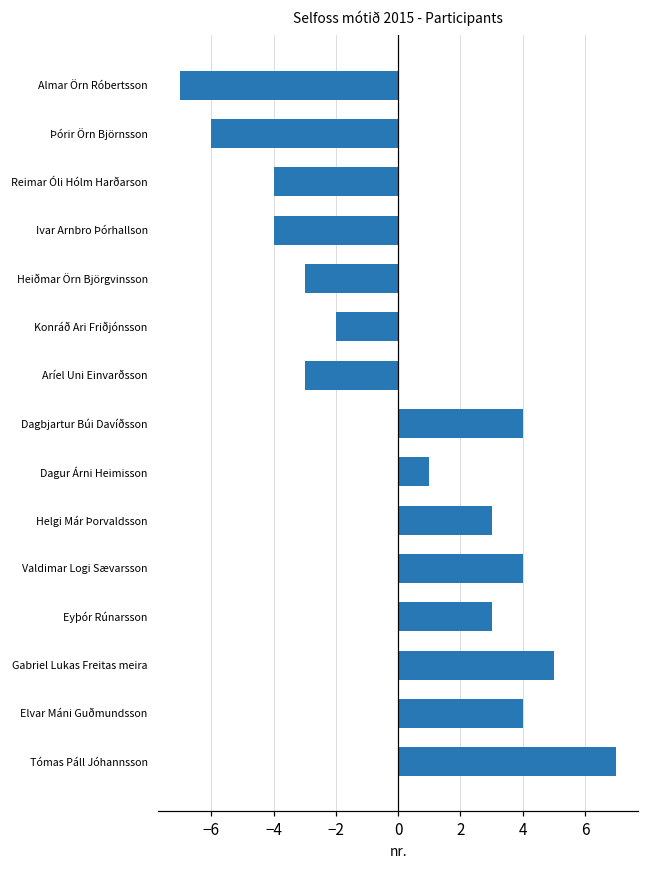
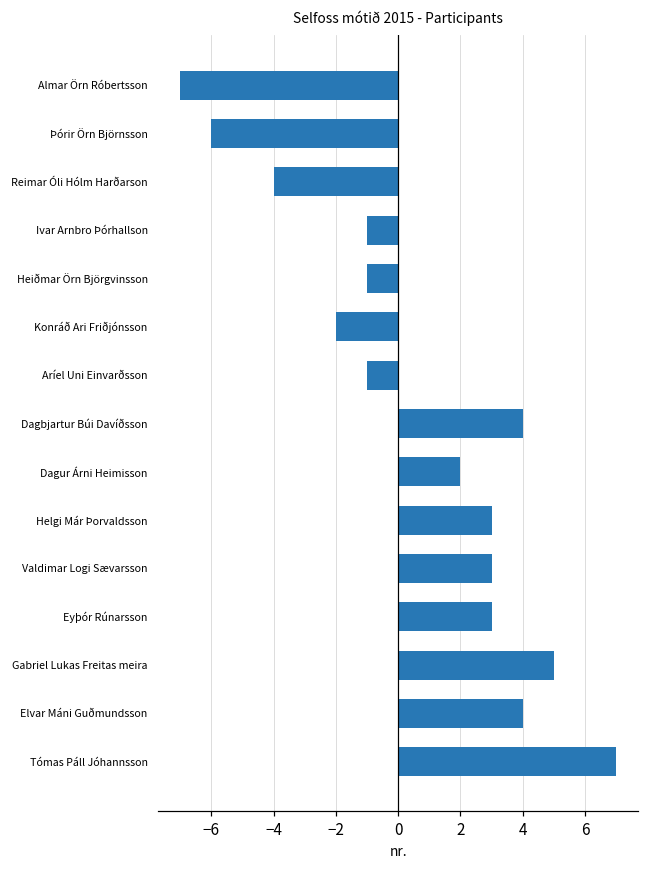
Ivar Arnbro Þórhallson: -4.0 -> -1.0
Heiðmar Örn Björgvinsson: -3.0 -> -1.0
Aríel Uni Einvarðsson: -3.0 -> -1.0
Dagur Árni Heimisson: 1.0 -> 2.0
Valdimar Logi Sævarsson: 4.0 -> 3.0
